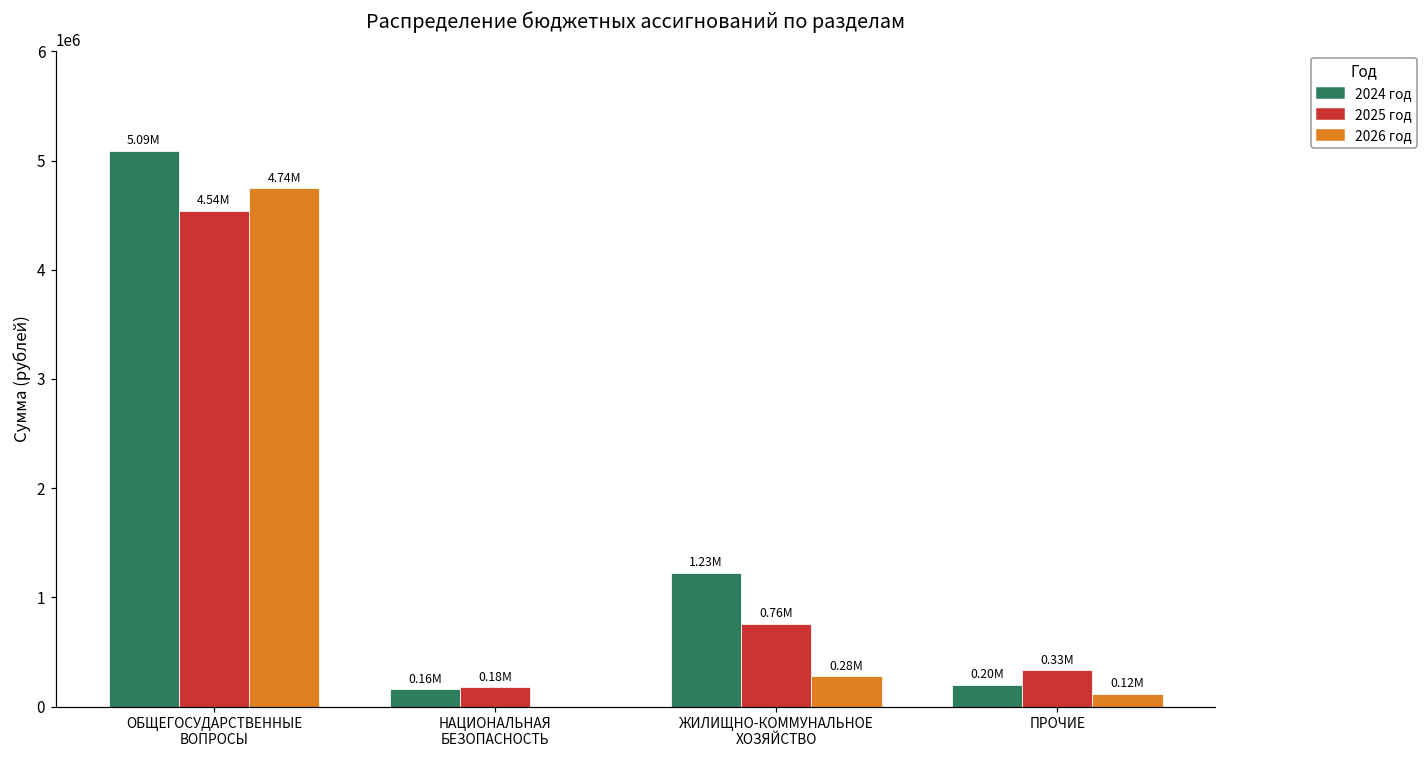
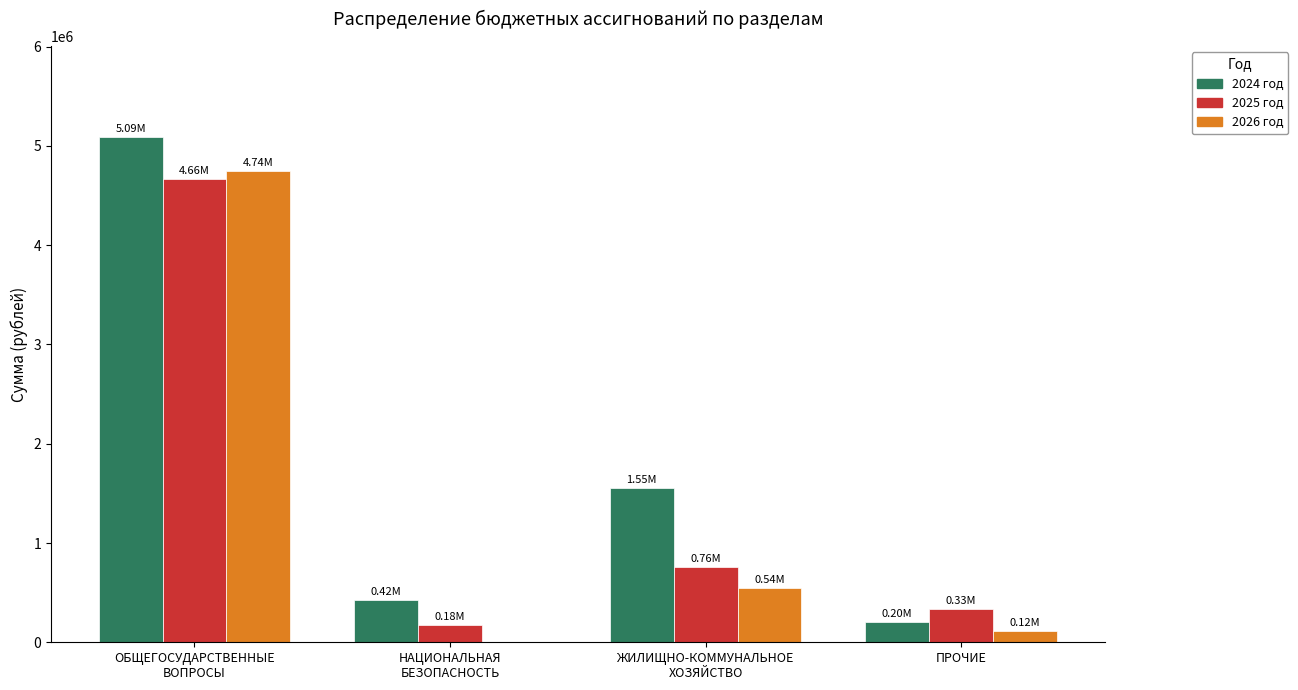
2025 год, ОБЩЕГОСУДАРСТВЕННЫЕ ВОПРОСЫ: 4.54M -> 4.66M
2024 год, НАЦИОНАЛЬНАЯ БЕЗОПАСНОСТЬ: 0.16M -> 0.42M
2024 год, ЖИЛИЩНО-КОММУНАЛЬНОЕ ХОЗЯЙСТВО: 1.23M -> 1.55M
2026 год, ЖИЛИЩНО-КОММУНАЛЬНОЕ ХОЗЯЙСТВО: 0.28M -> 0.54M
